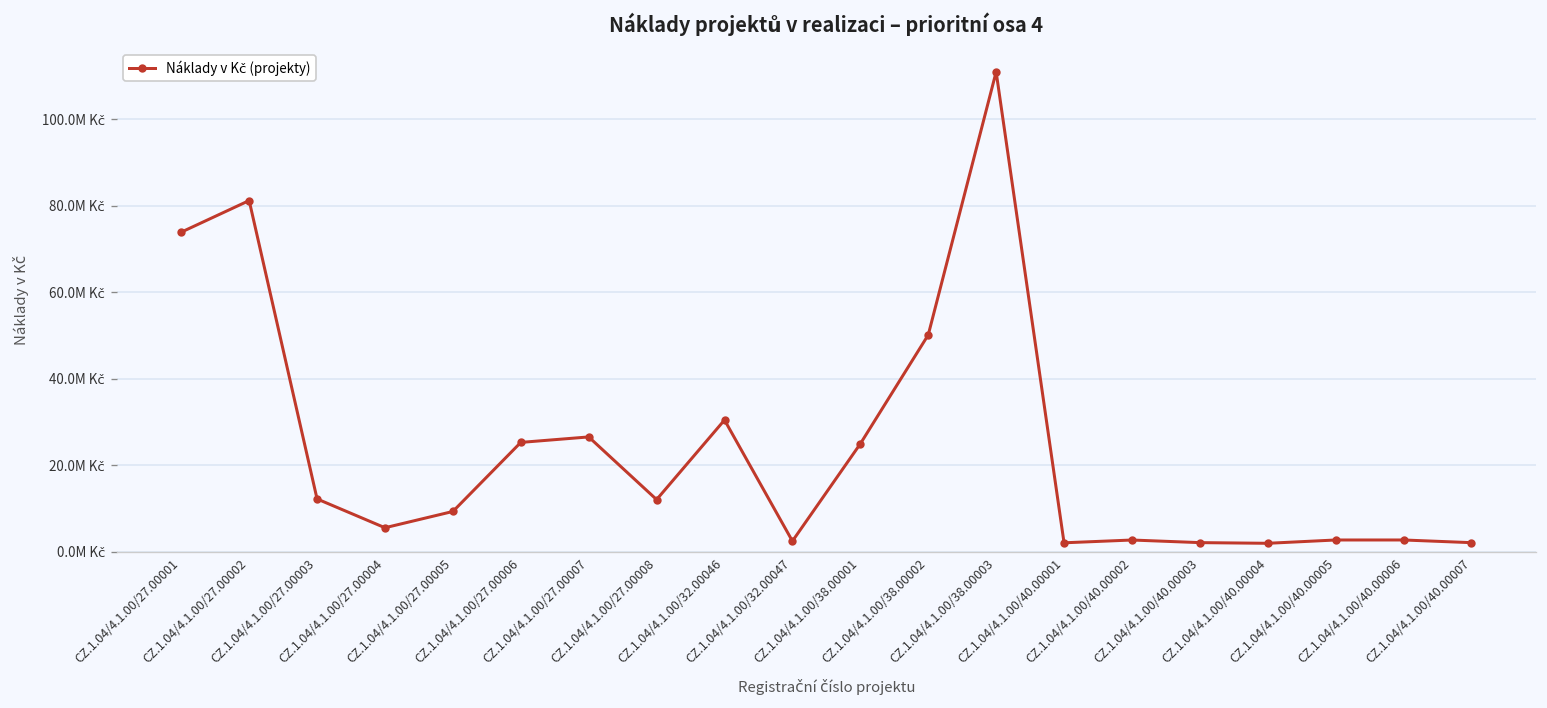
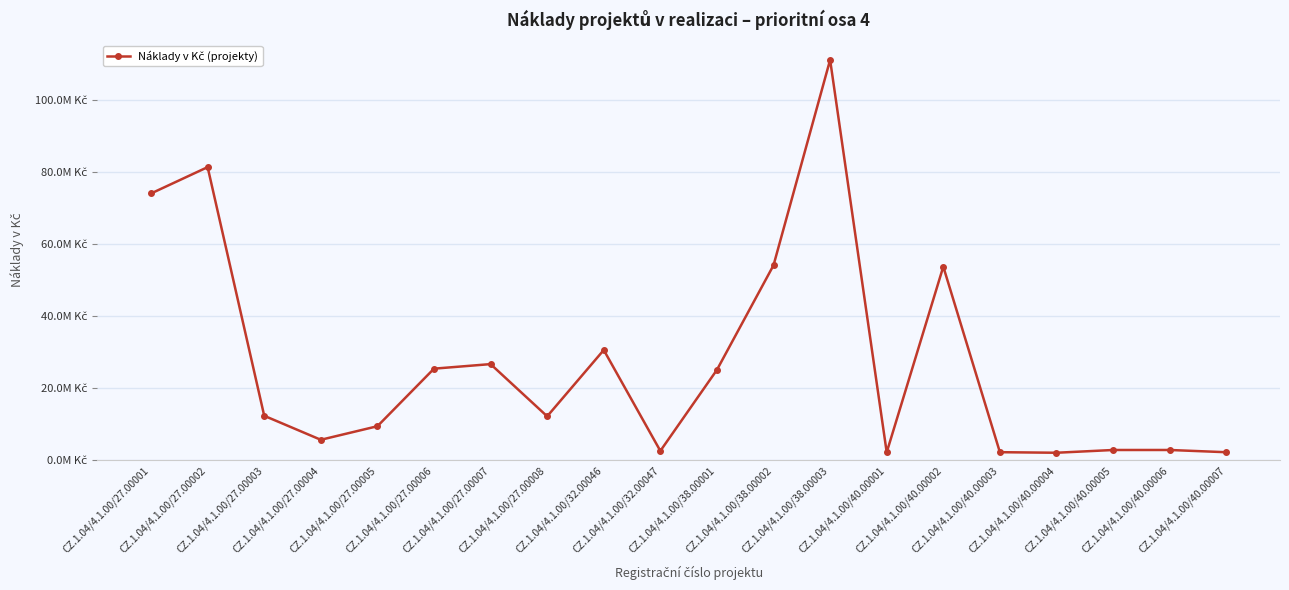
CZ.1.04/4.1.00/38.00002: 50M Kč -> 54M Kč
CZ.1.04/4.1.00/40.00002: 3M Kč -> 54M Kč
